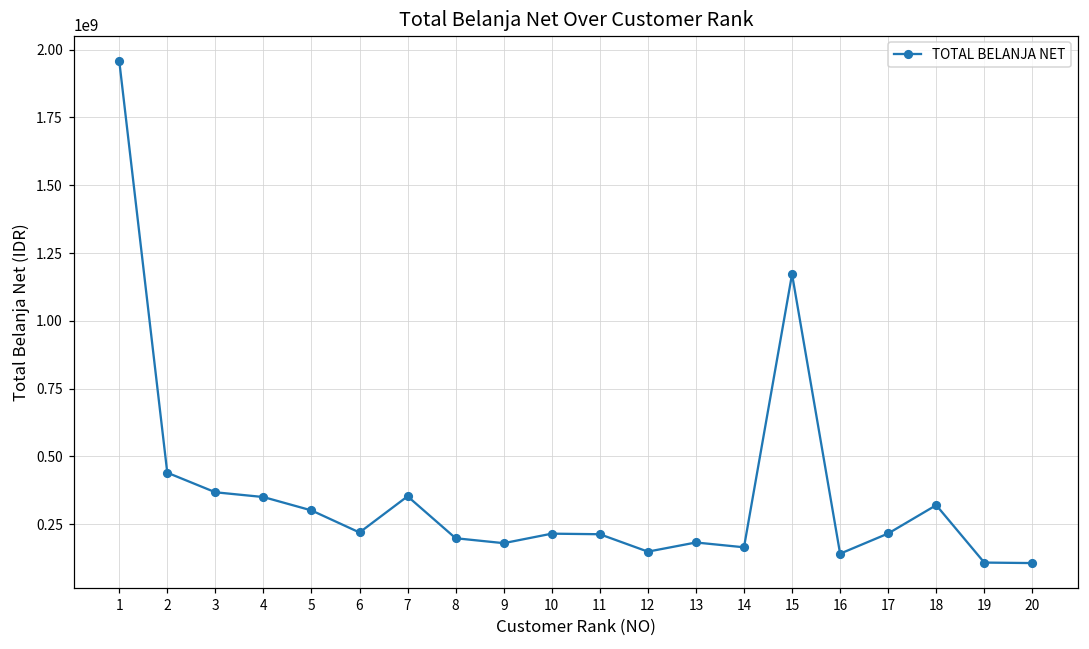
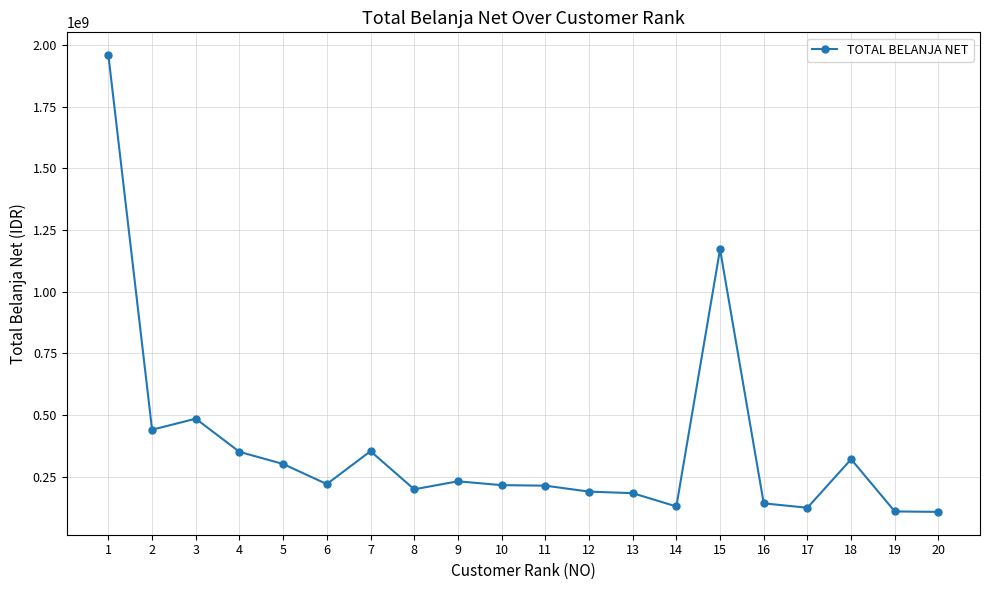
3: 370000000 -> 480000000
9: 180000000 -> 230000000
12: 150000000 -> 190000000
14: 160000000 -> 130000000
17: 220000000 -> 120000000
